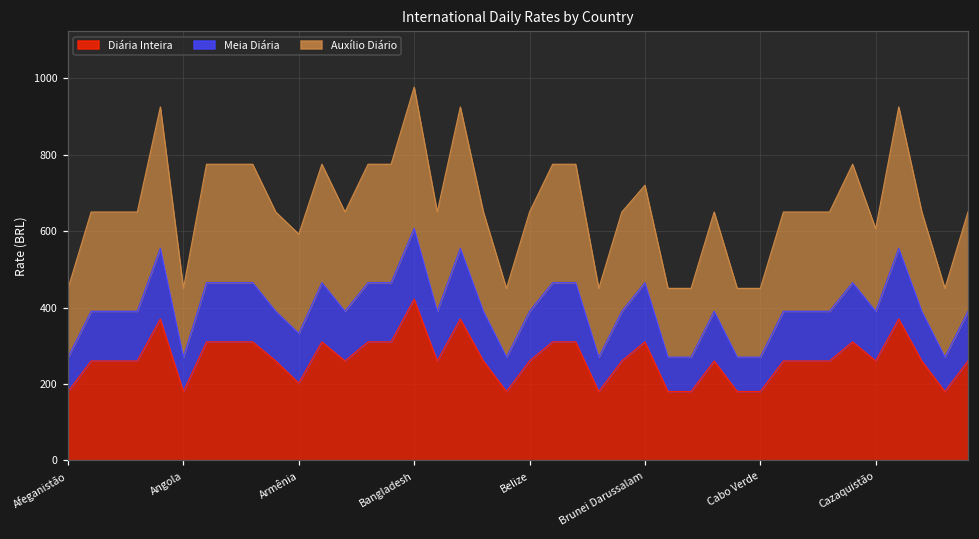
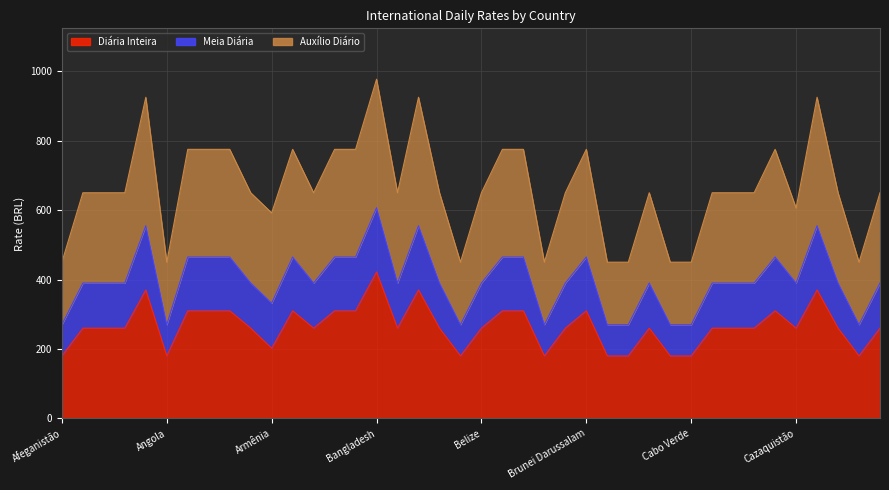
Auxílio Diário, Brunei Darussalam: 260 -> 310
